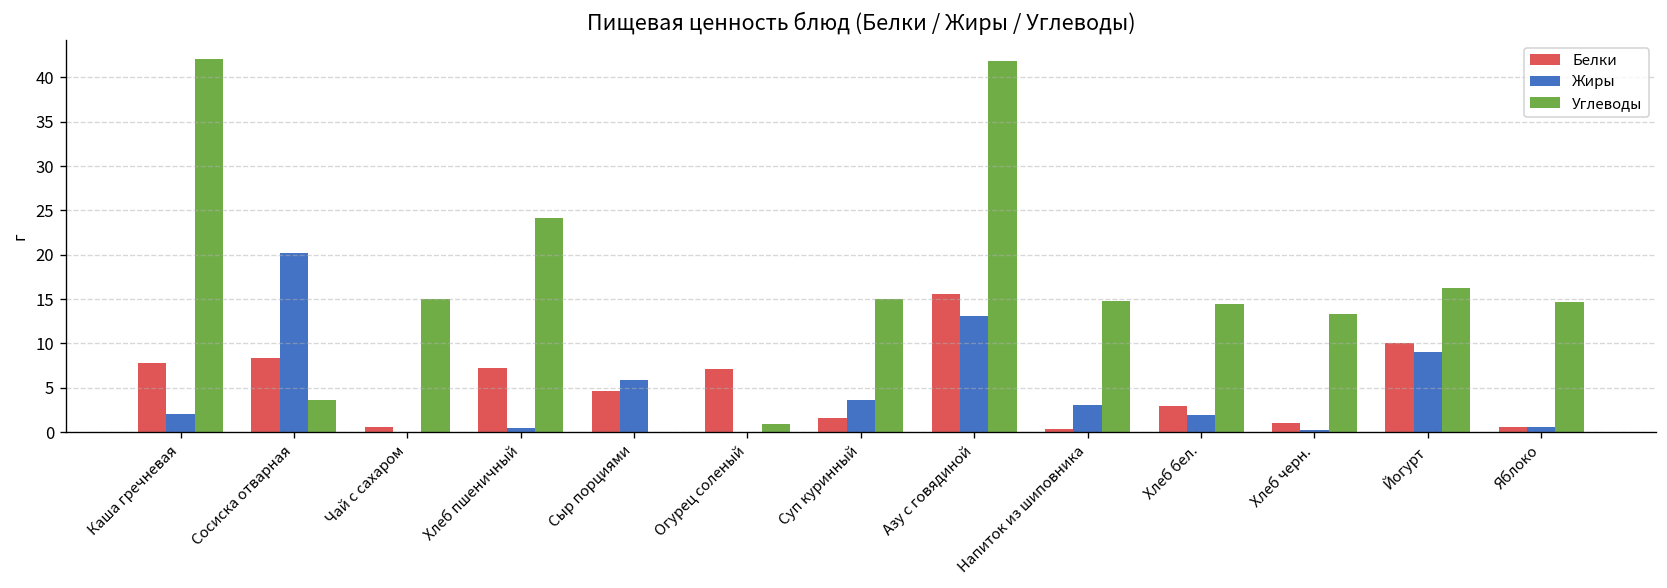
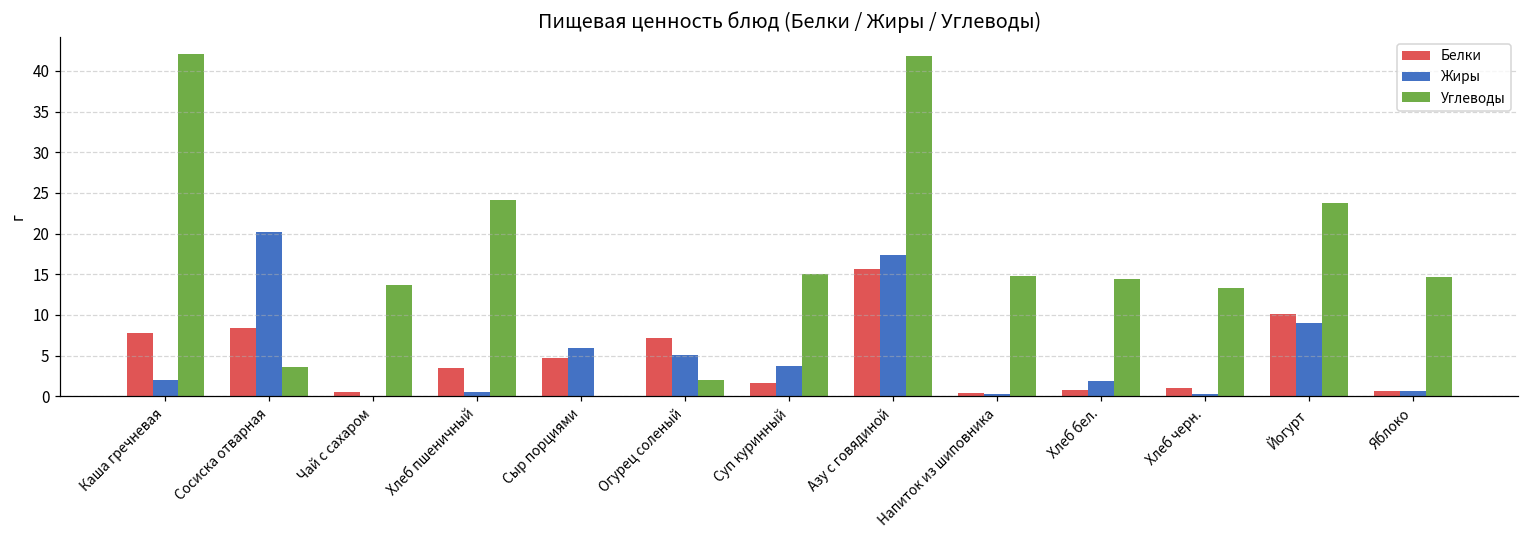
Углеводы, Чай с сахаром: 15 -> 14
Белки, Хлеб пшеничный: 7 -> 4
Жиры, Огурец соленый: 0 -> 5
Углеводы, Огурец соленый: 1 -> 2
Жиры, Азу с говядиной: 13 -> 17
Жиры, Напиток из шиповника: 3 -> 0
Белки, Хлеб бел.: 3 -> 1
Углеводы, Йогурт: 16 -> 24
